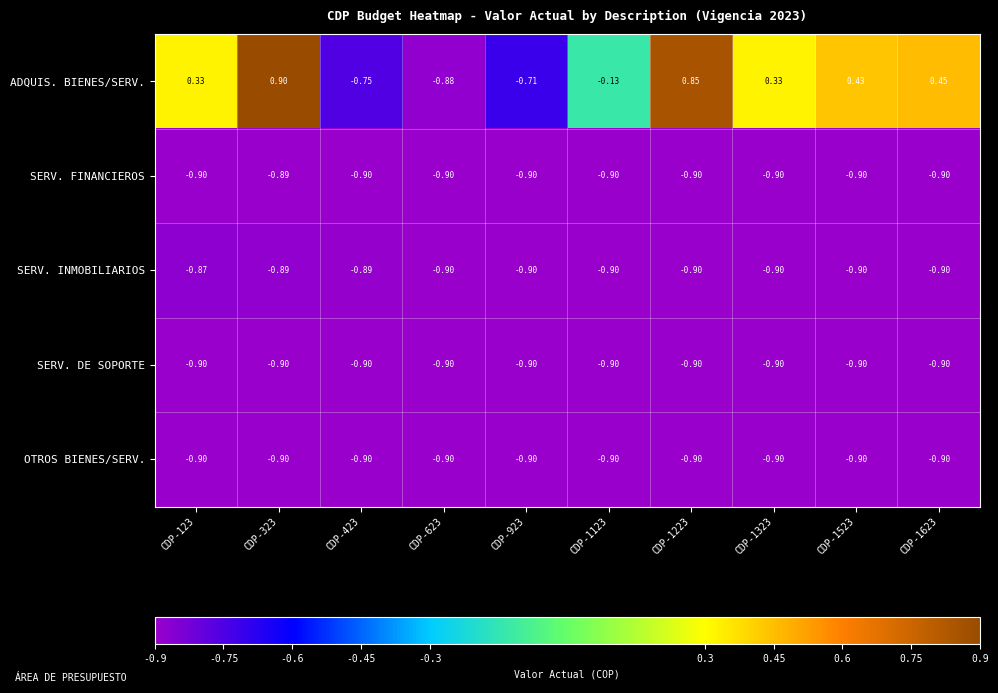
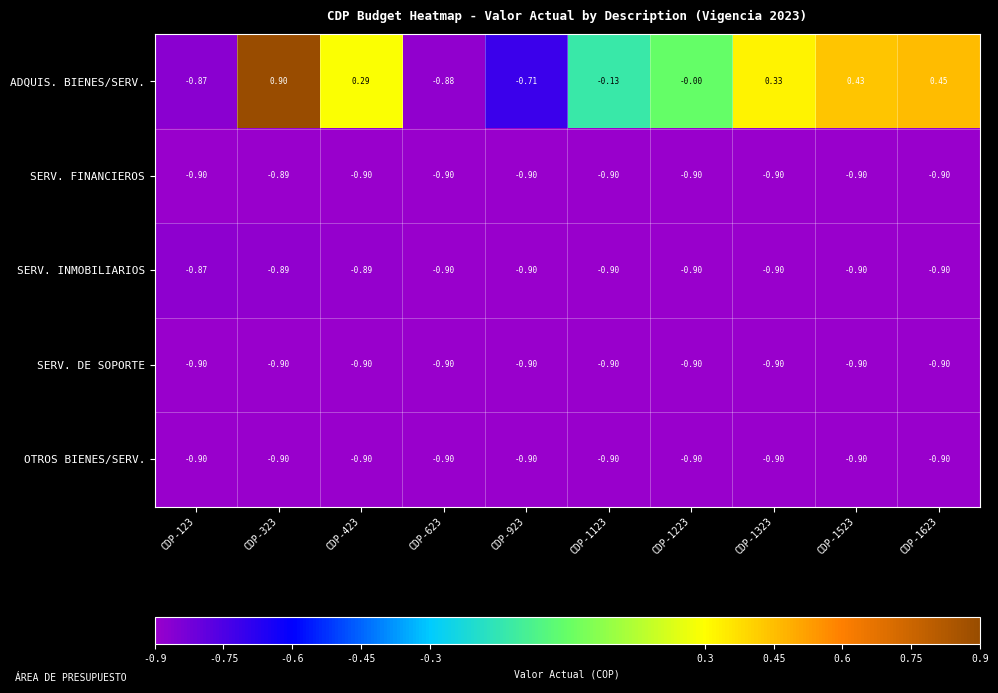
ADQUIS. BIENES/SERV., CDP-123: 0.33 -> -0.87
ADQUIS. BIENES/SERV., CDP-423: -0.75 -> 0.29
ADQUIS. BIENES/SERV., CDP-1223: 0.85 -> -0.00
